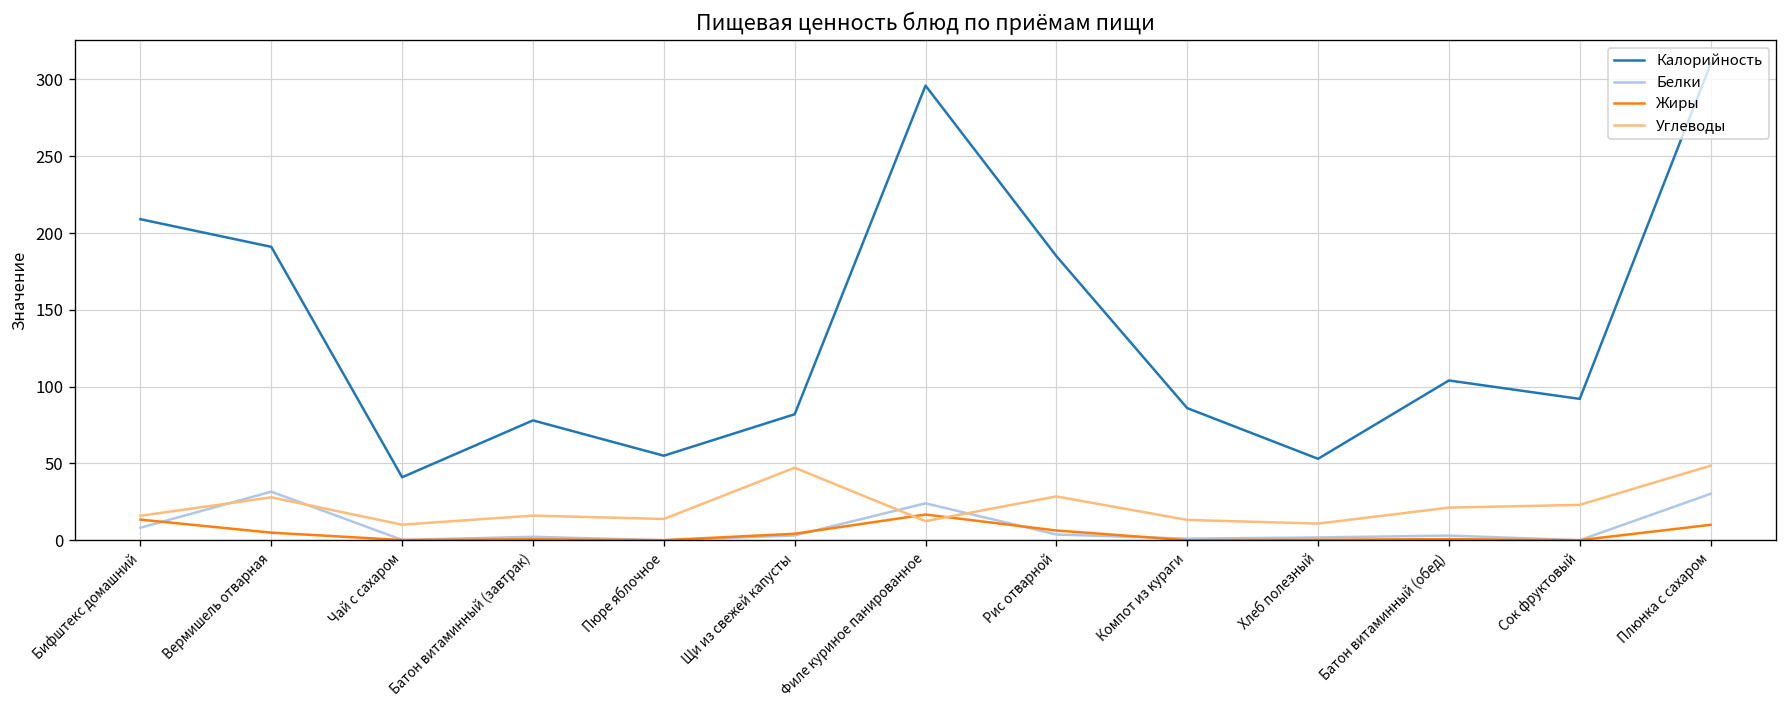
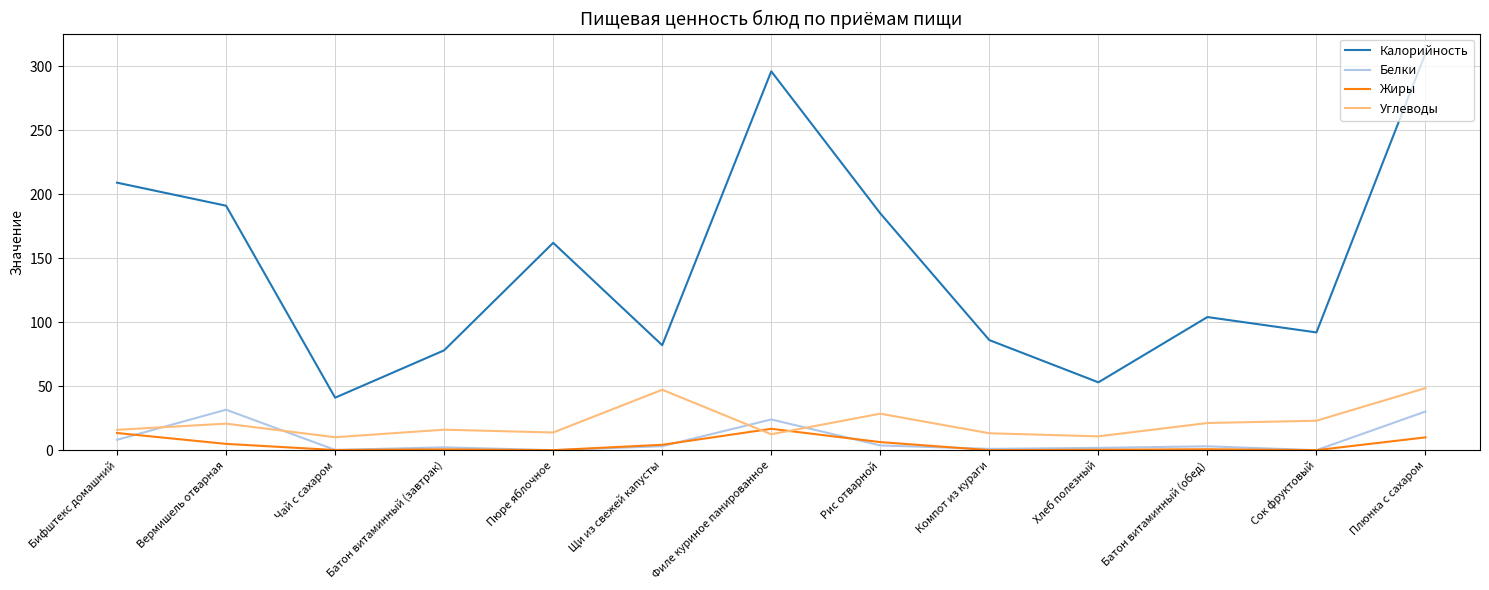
Углеводы, Вермишель отварная: 28 -> 21
Калорийность, Пюре яблочное: 55 -> 162
